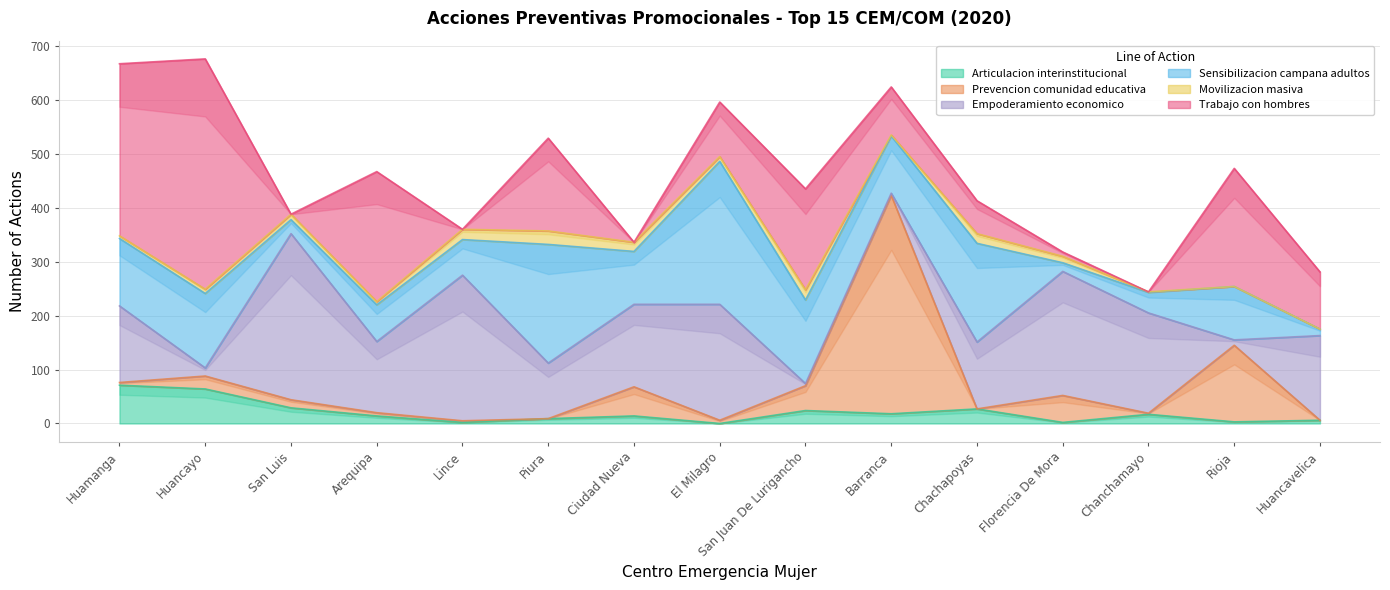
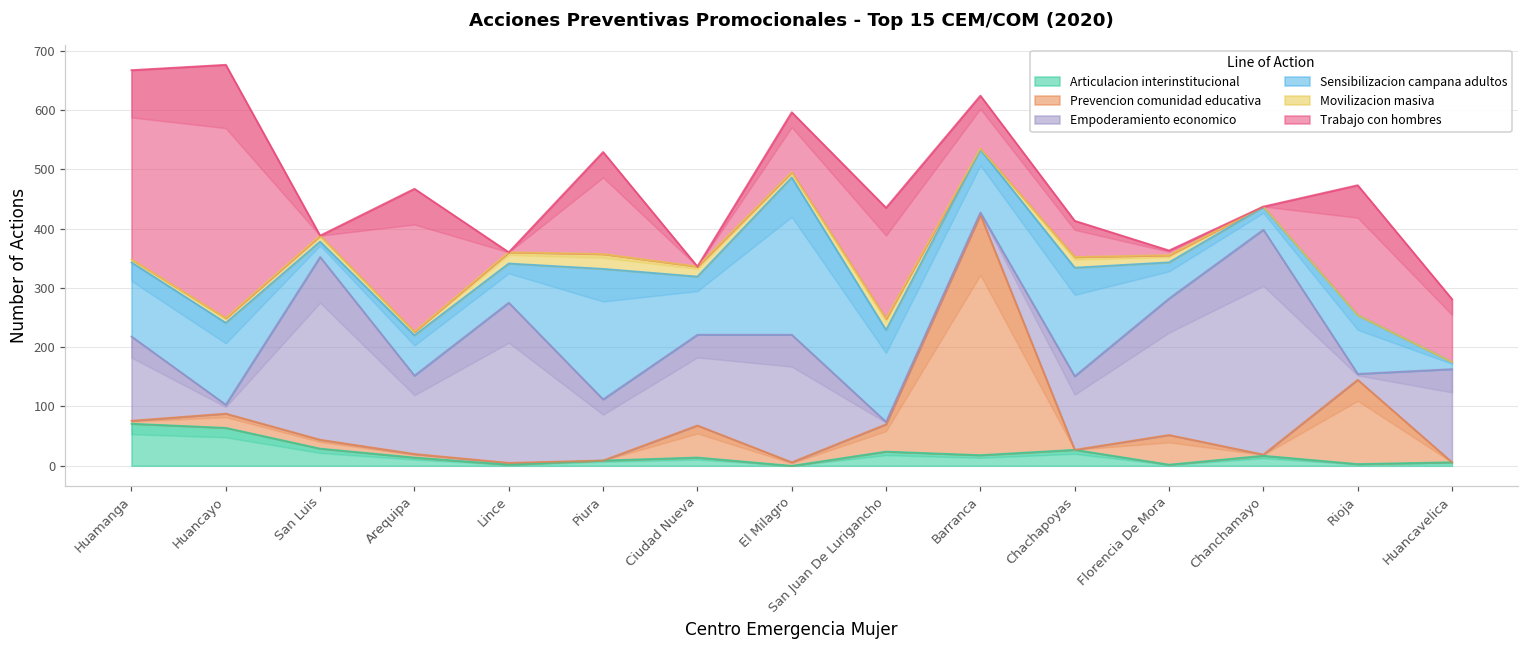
Sensibilizacion campana adultos, Florencia De Mora: 20 -> 60
Empoderamiento economico, Chanchamayo: 190 -> 380
